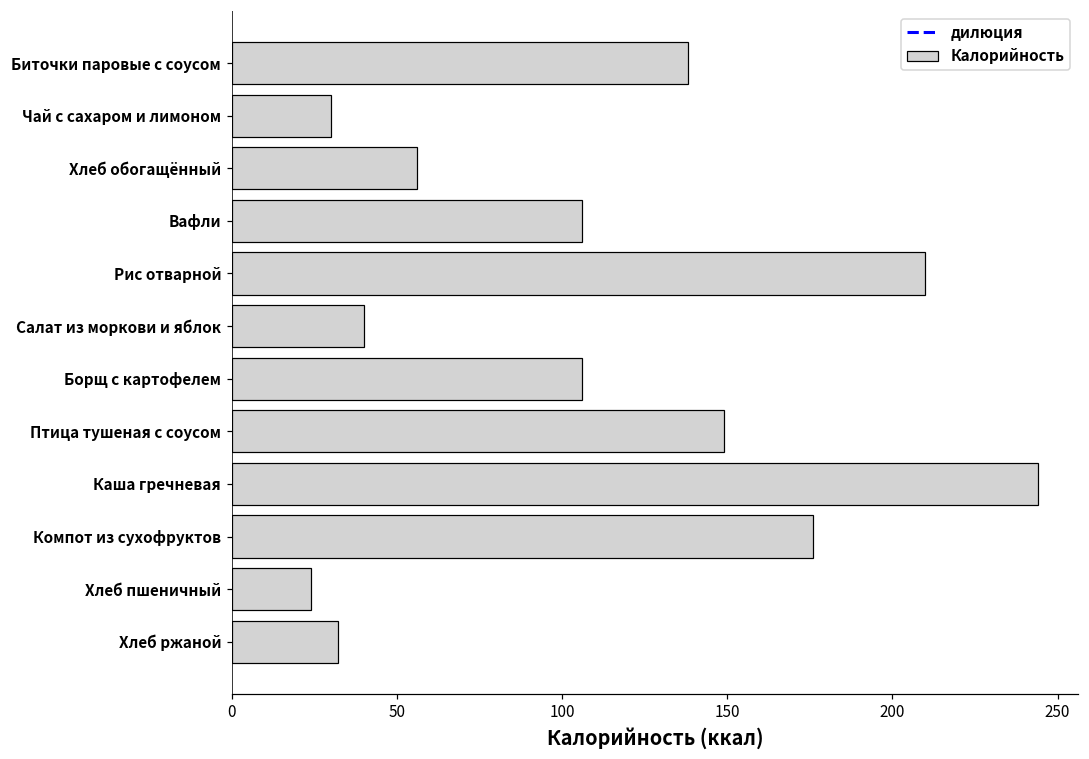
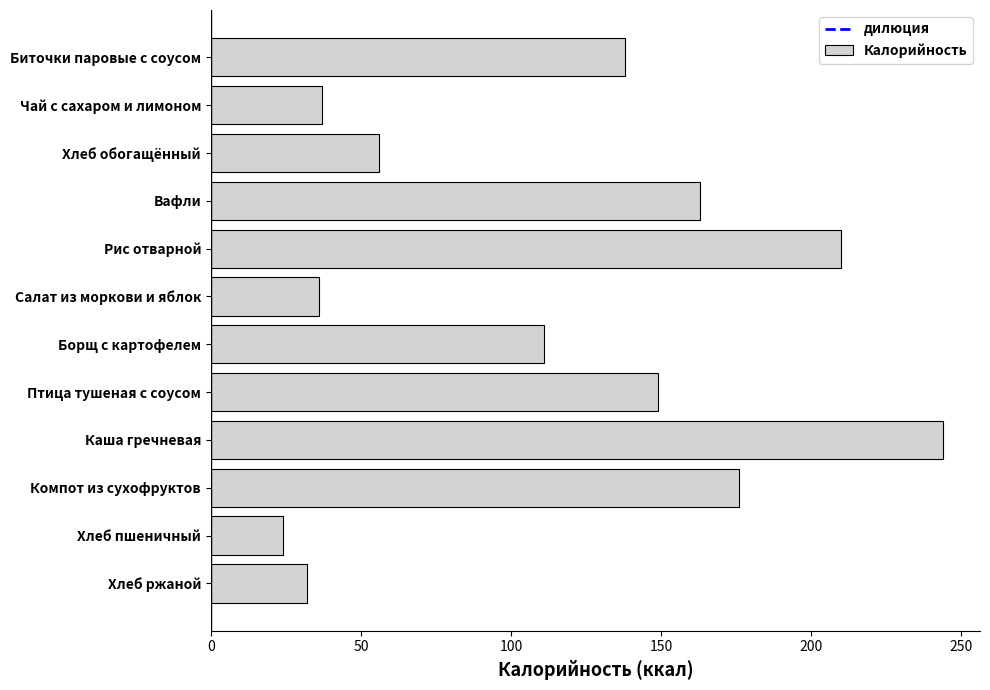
Чай с сахаром и лимоном: 30 -> 37
Вафли: 106 -> 163
Салат из моркови и яблок: 40 -> 36
Борщ с картофелем: 106 -> 111
